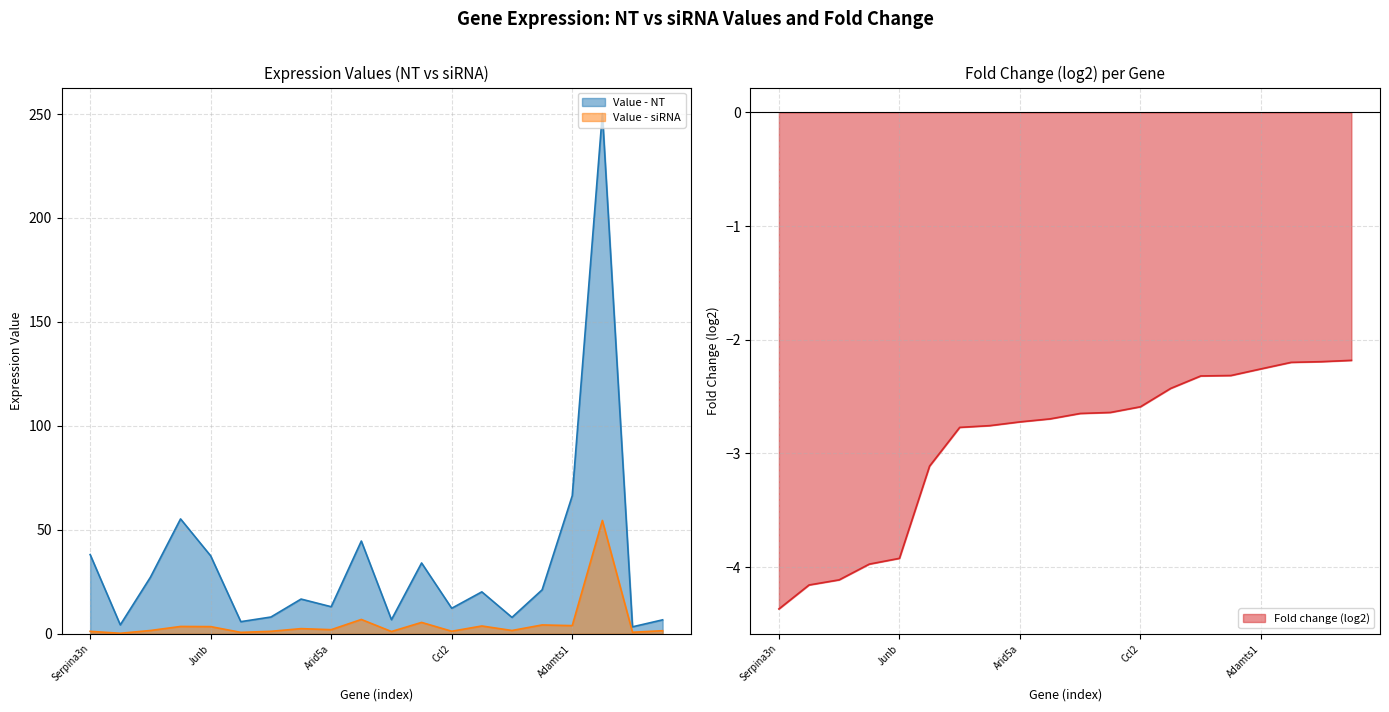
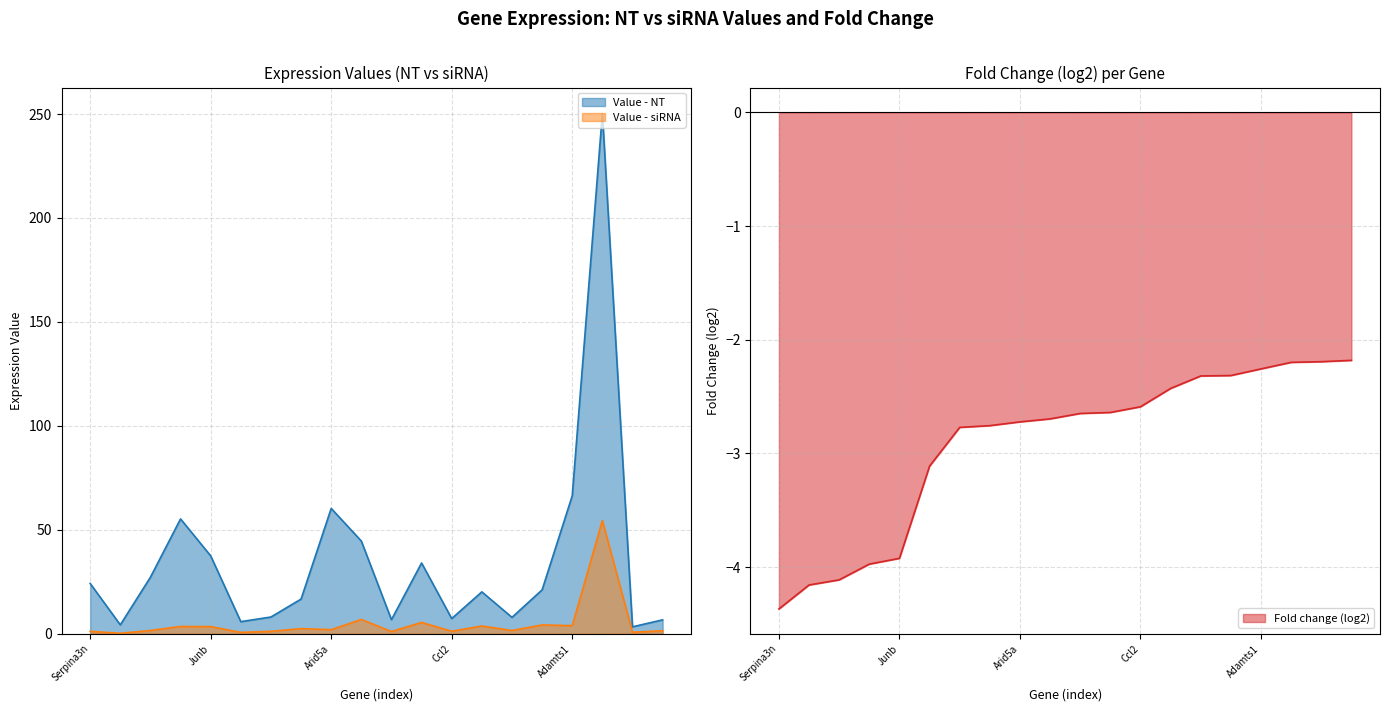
Expression Values (NT vs siRNA), Value - NT, Serpina3n: 38 -> 24
Expression Values (NT vs siRNA), Value - NT, Arid5a: 13 -> 60
Expression Values (NT vs siRNA), Value - NT, Ccl2: 12 -> 7
